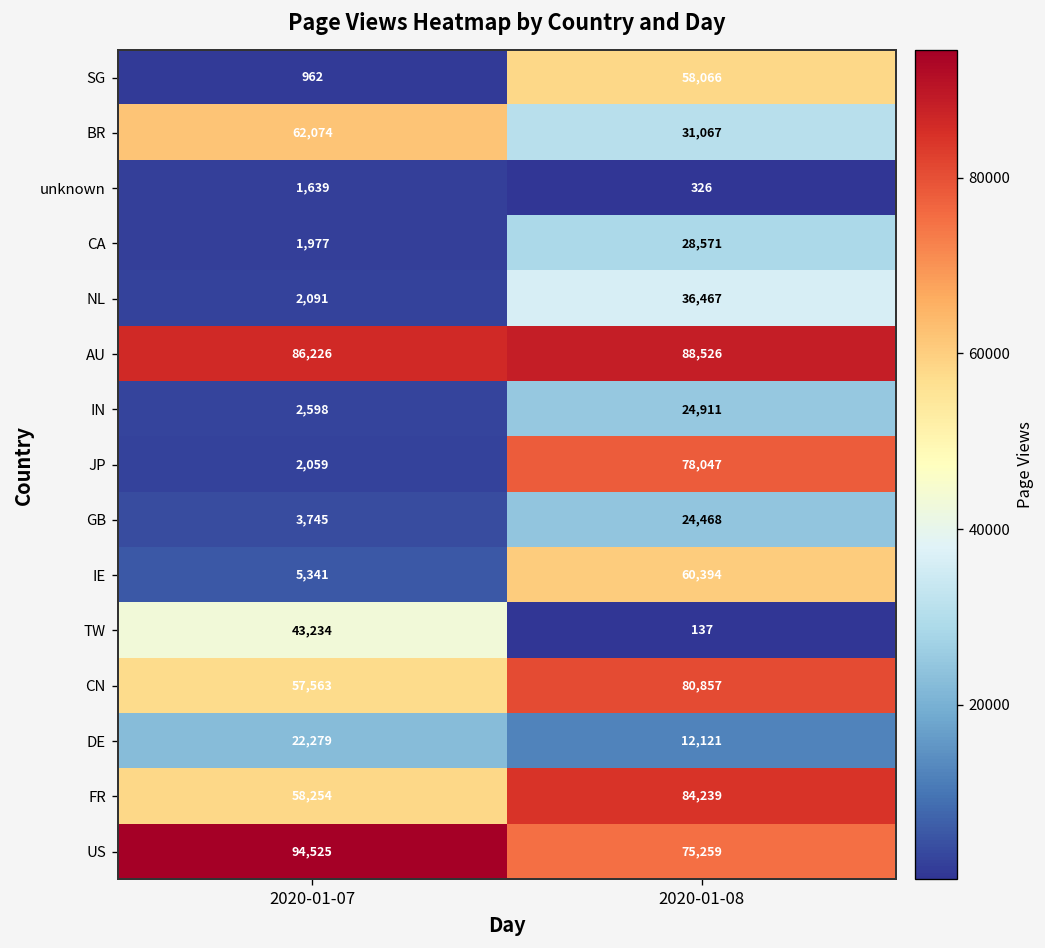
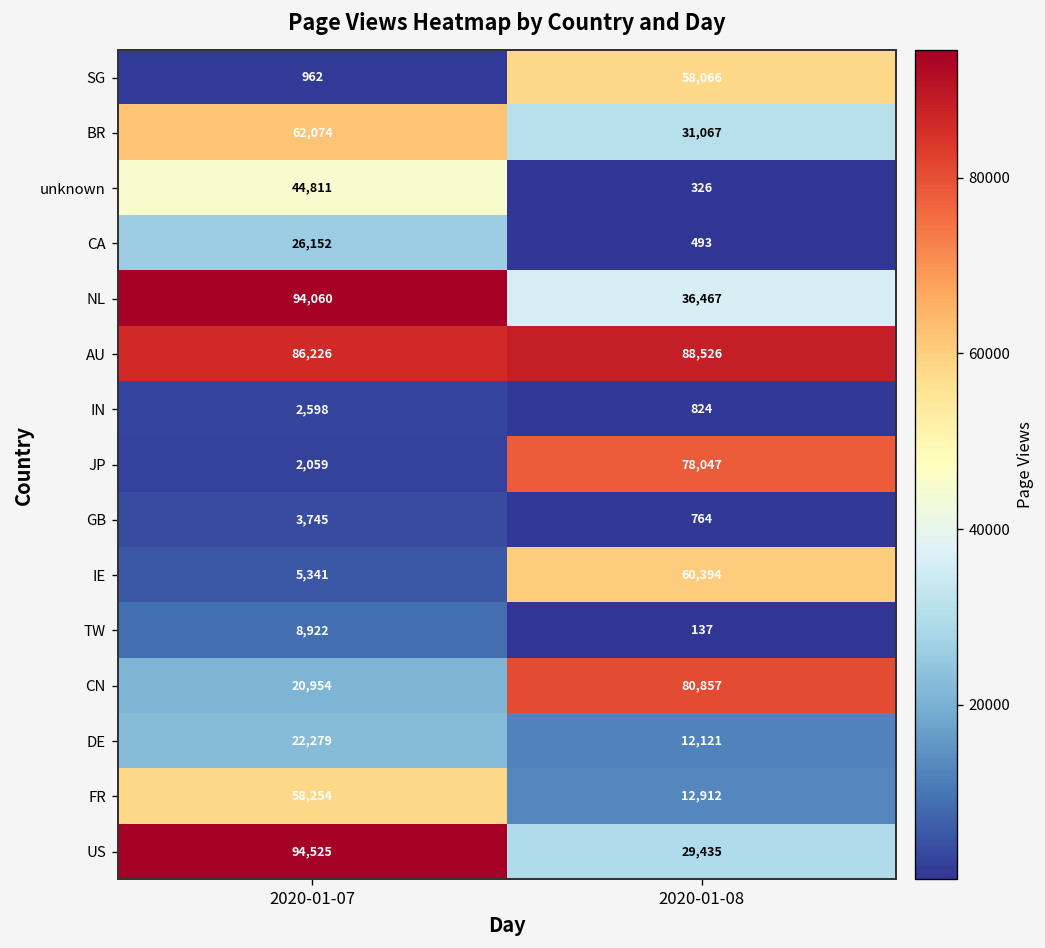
unknown, 2020-01-07: 1,639 -> 44,811
CA, 2020-01-07: 1,977 -> 26,152
CA, 2020-01-08: 28,571 -> 493
NL, 2020-01-07: 2,091 -> 94,060
IN, 2020-01-08: 24,911 -> 824
GB, 2020-01-08: 24,468 -> 764
TW, 2020-01-07: 43,234 -> 8,922
CN, 2020-01-07: 57,563 -> 20,954
FR, 2020-01-08: 84,239 -> 12,912
US, 2020-01-08: 75,259 -> 29,435
